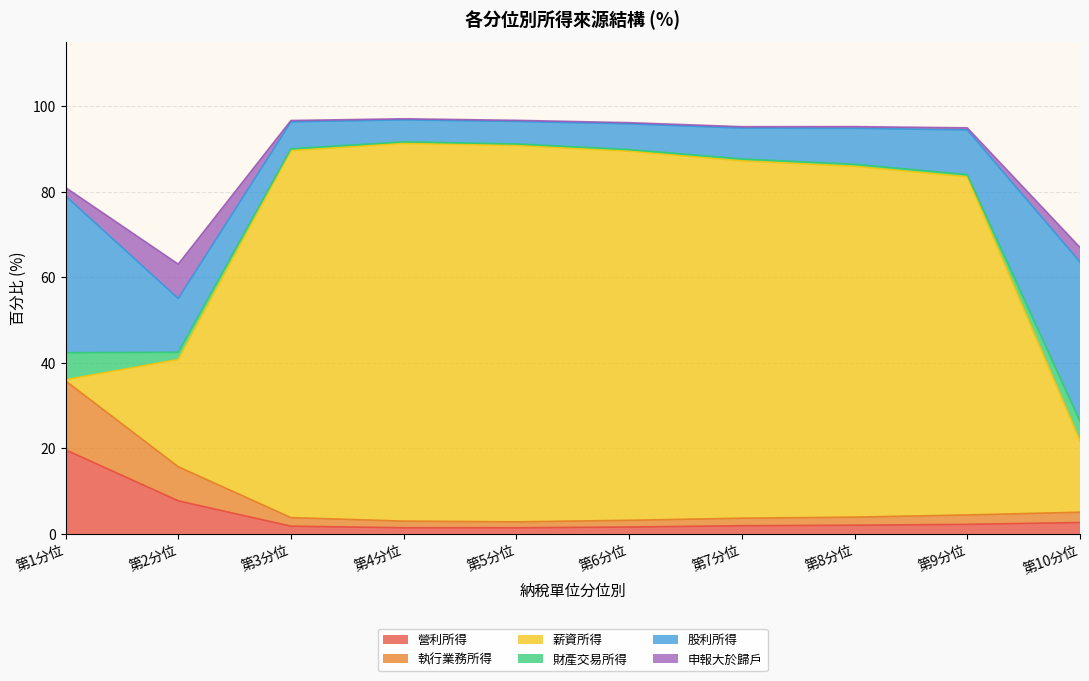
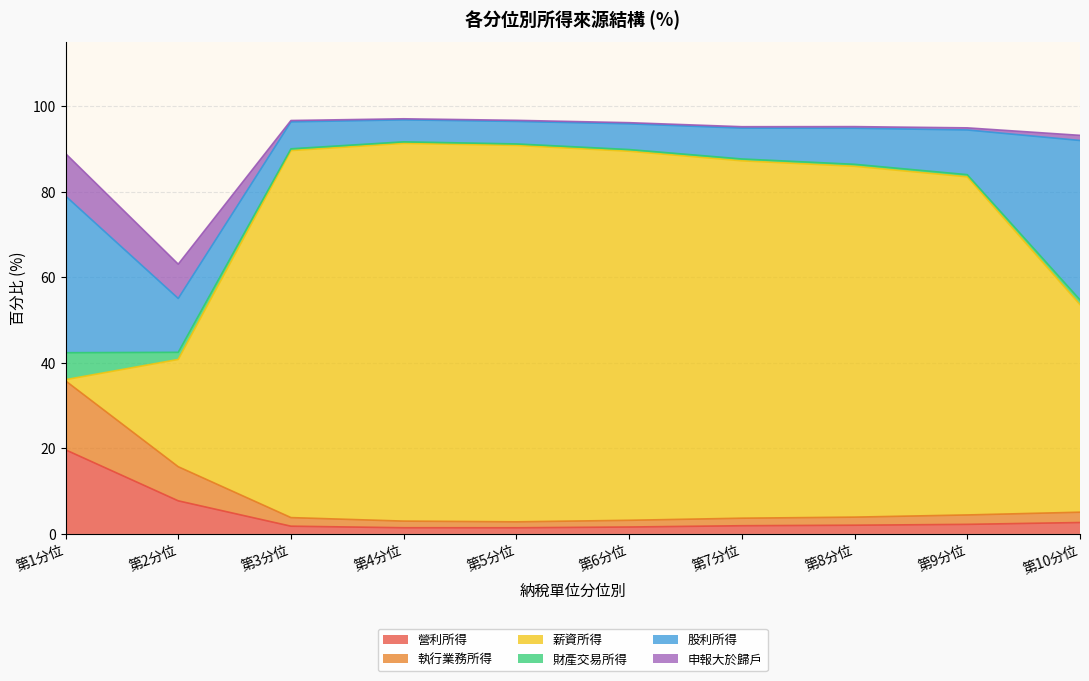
申報大於歸戶, 第1分位: 2 -> 10
薪資所得, 第10分位: 17 -> 49
財產交易所得, 第10分位: 5 -> 1
申報大於歸戶, 第10分位: 3 -> 1
